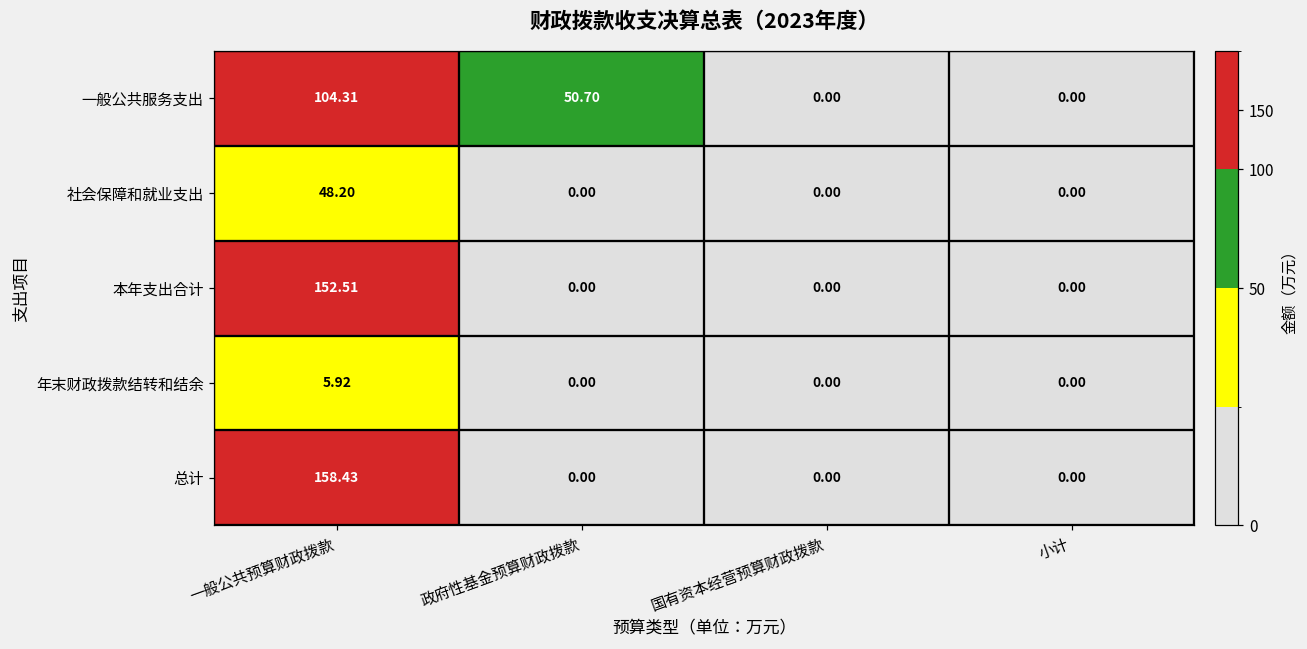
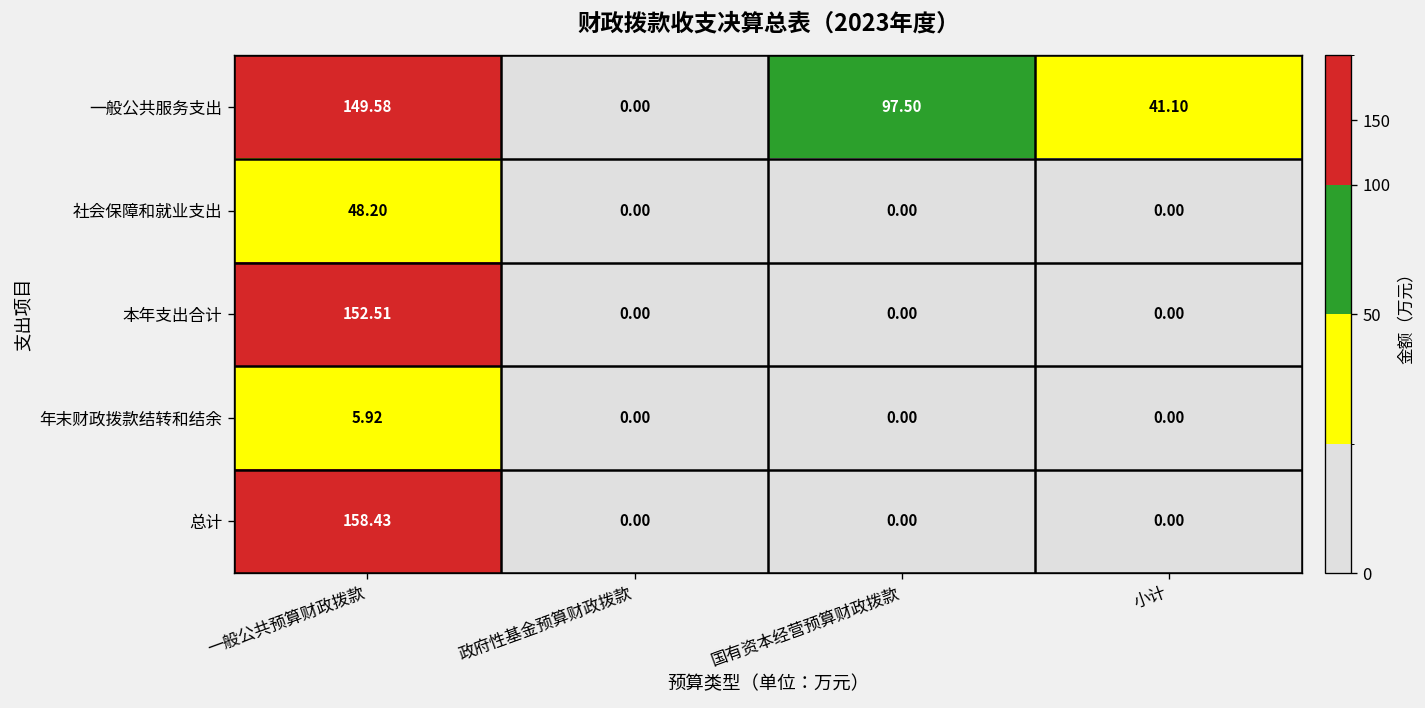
一般公共服务支出, 一般公共预算财政拨款: 104.31 -> 149.58
一般公共服务支出, 政府性基金预算财政拨款: 50.70 -> 0.00
一般公共服务支出, 国有资本经营预算财政拨款: 0.00 -> 97.50
一般公共服务支出, 小计: 0.00 -> 41.10
